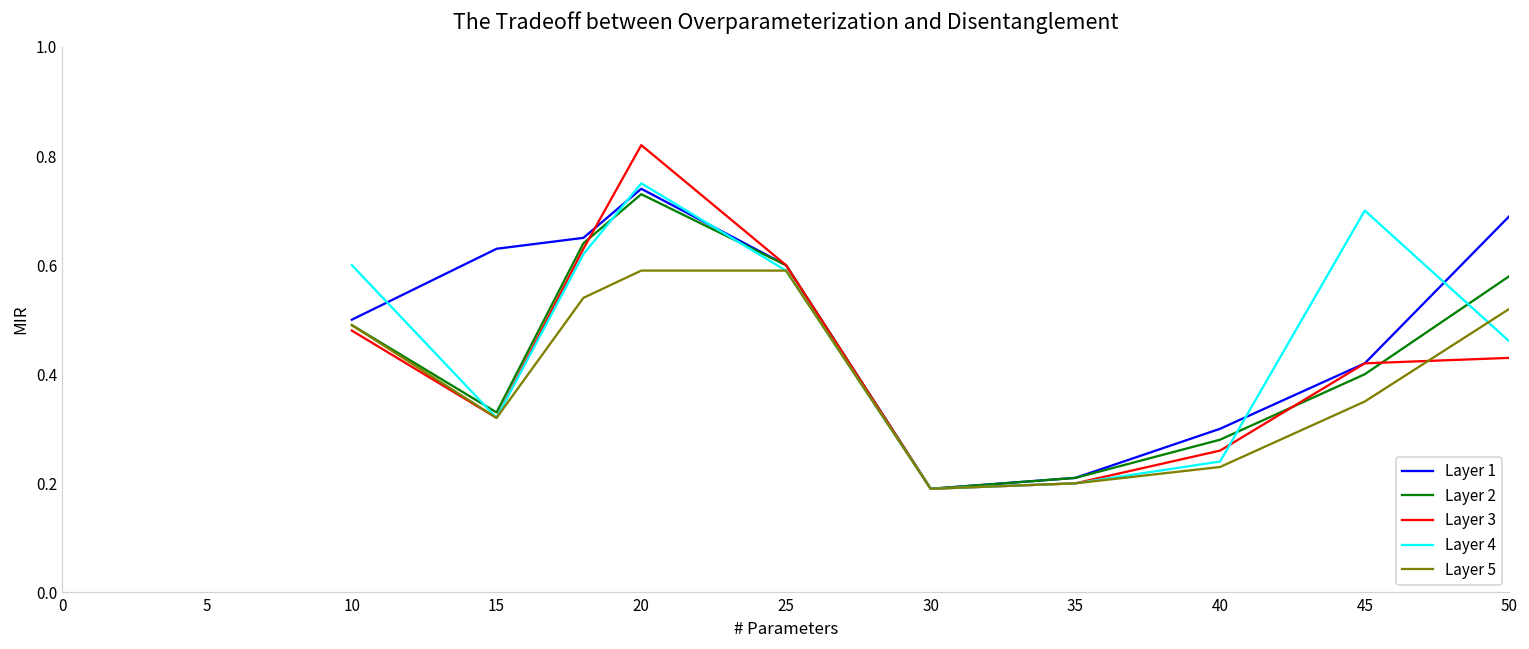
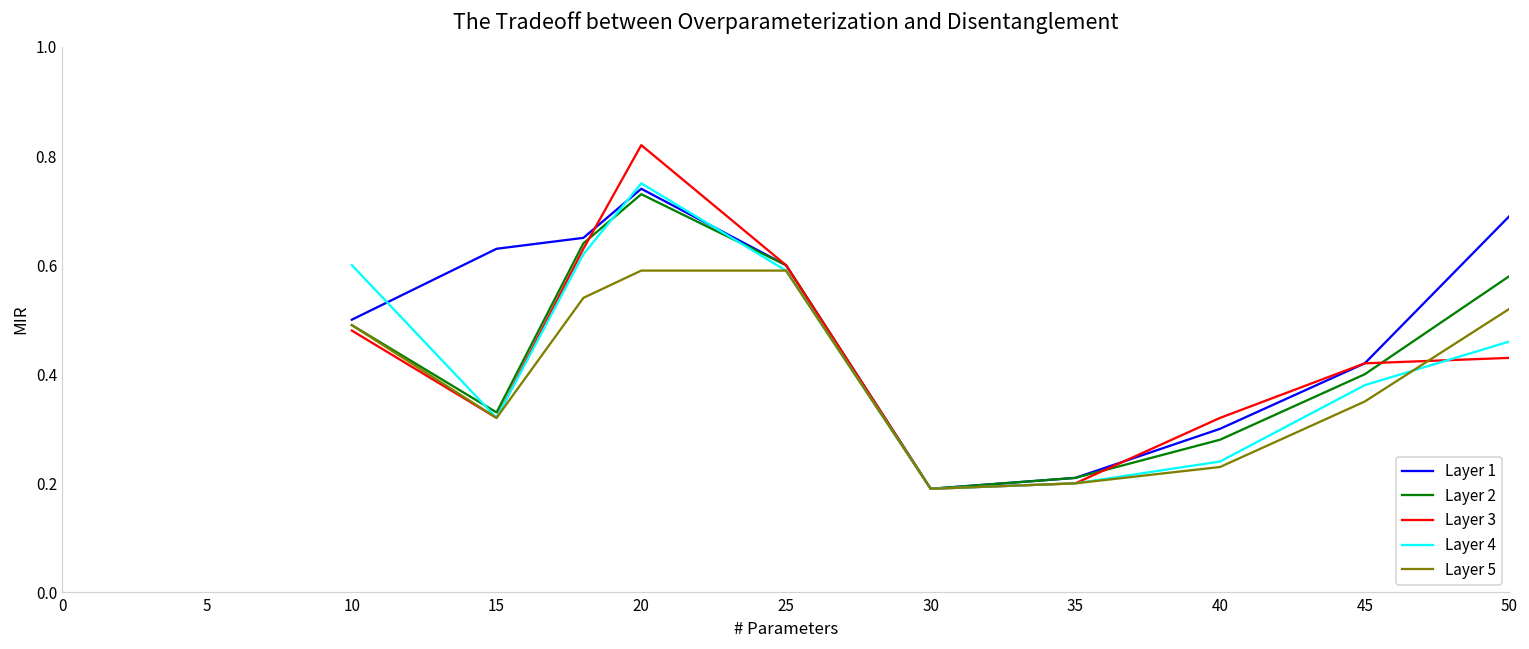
Layer 3, 40: 0.26 -> 0.32
Layer 4, 45: 0.70 -> 0.38
